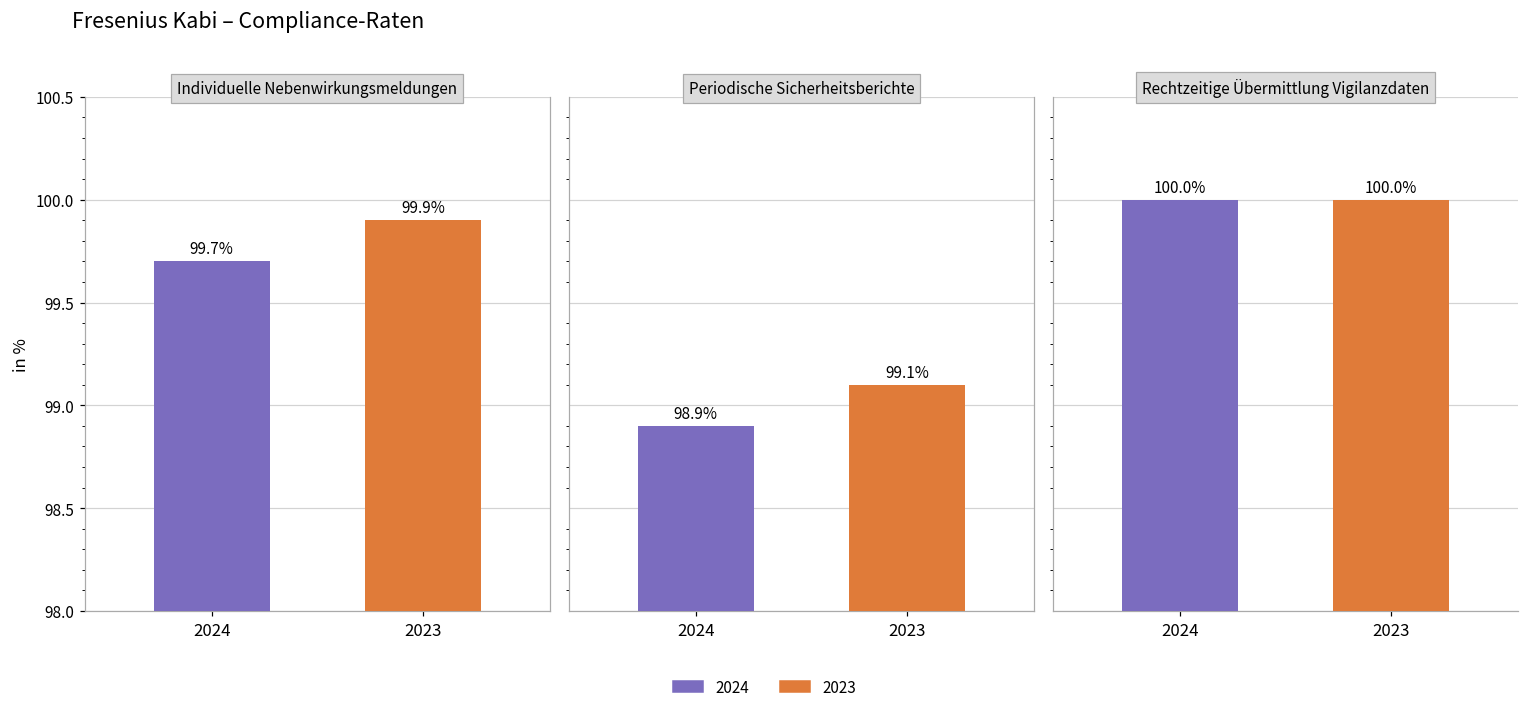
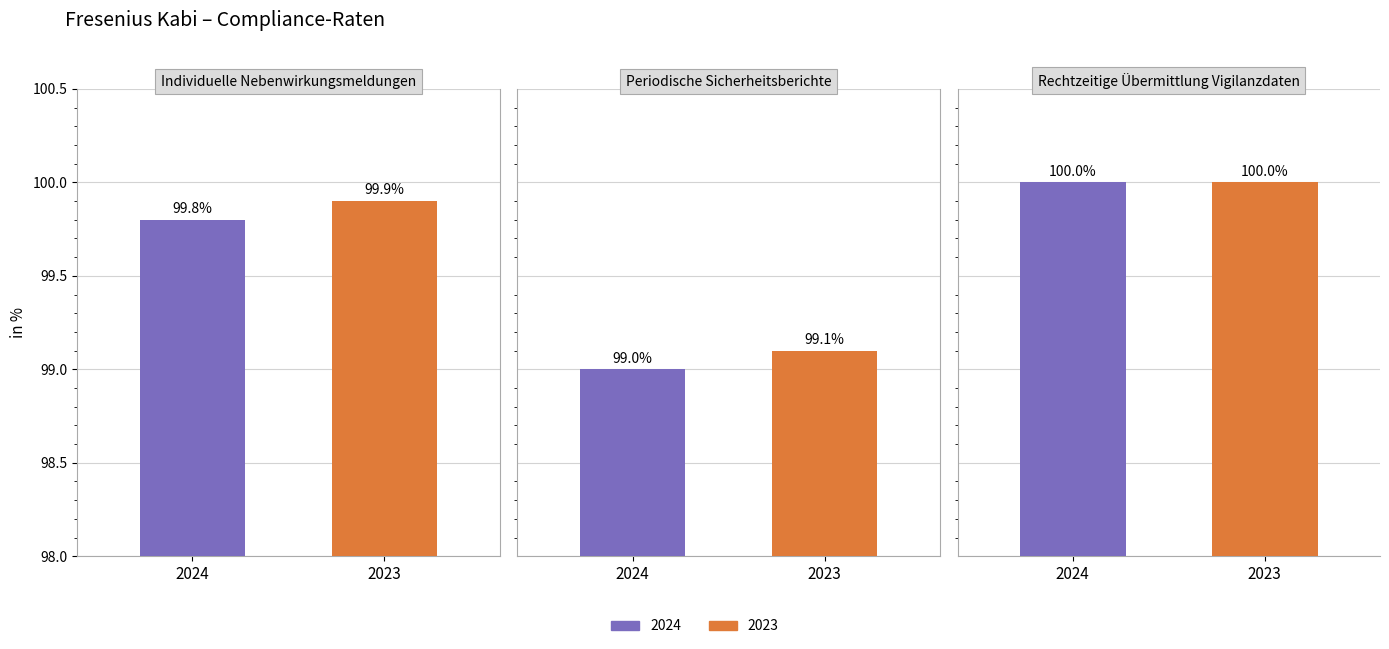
Individuelle Nebenwirkungsmeldungen, 2024: 99.7% -> 99.8%
Periodische Sicherheitsberichte, 2024: 98.9% -> 99.0%
